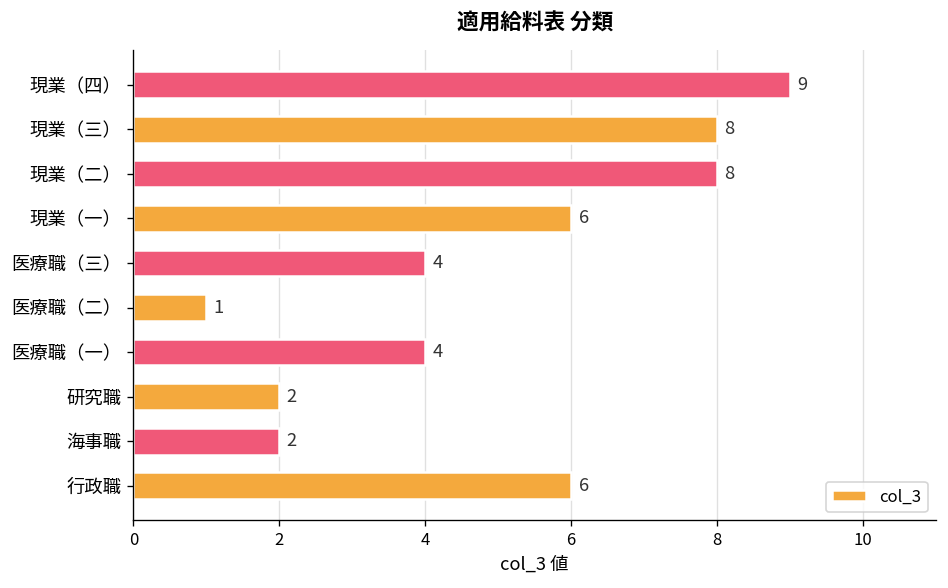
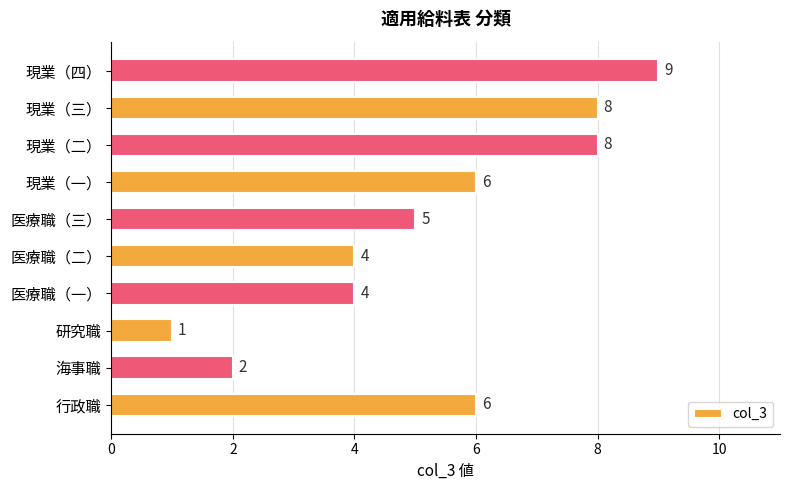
医療職（三）: 4 -> 5
医療職（二）: 1 -> 4
研究職: 2 -> 1
